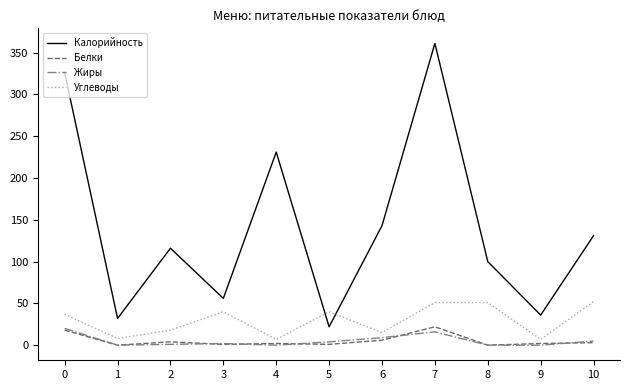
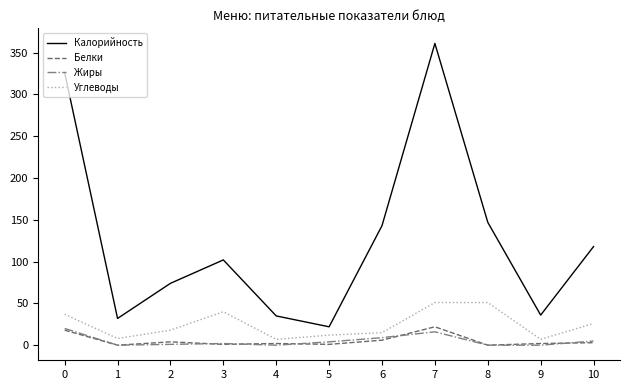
Калорийность, 2: 120 -> 70
Калорийность, 3: 60 -> 100
Калорийность, 4: 230 -> 40
Углеводы, 5: 40 -> 10
Калорийность, 8: 100 -> 150
Калорийность, 10: 130 -> 120
Углеводы, 10: 50 -> 30
